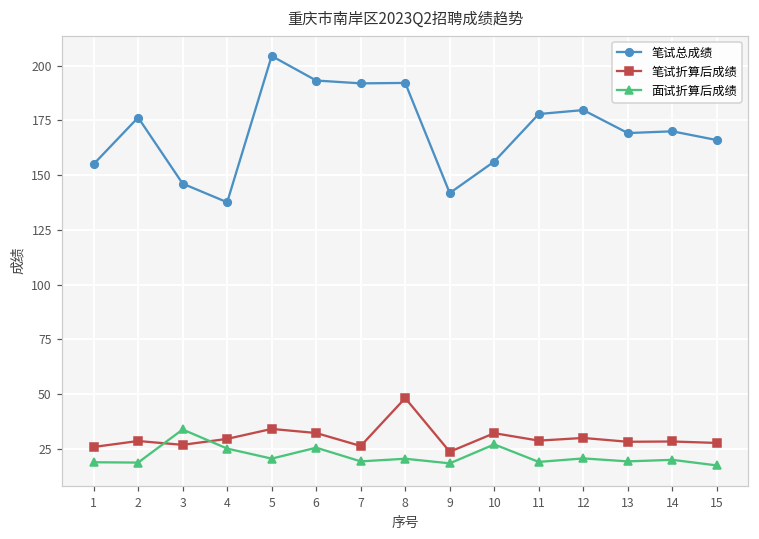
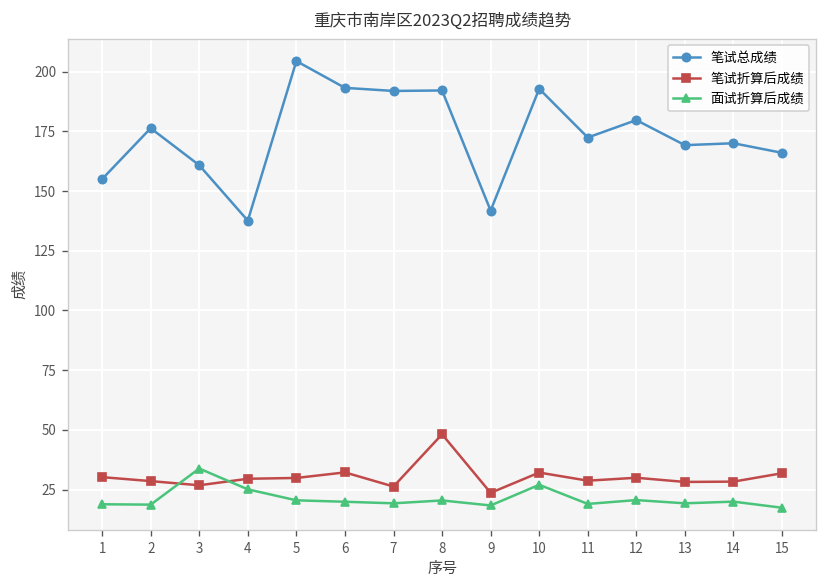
笔试折算后成绩, 1: 26 -> 30
笔试总成绩, 3: 146 -> 161
笔试折算后成绩, 5: 34 -> 30
面试折算后成绩, 6: 26 -> 20
笔试总成绩, 10: 156 -> 193
笔试总成绩, 11: 178 -> 172
笔试折算后成绩, 15: 28 -> 32
